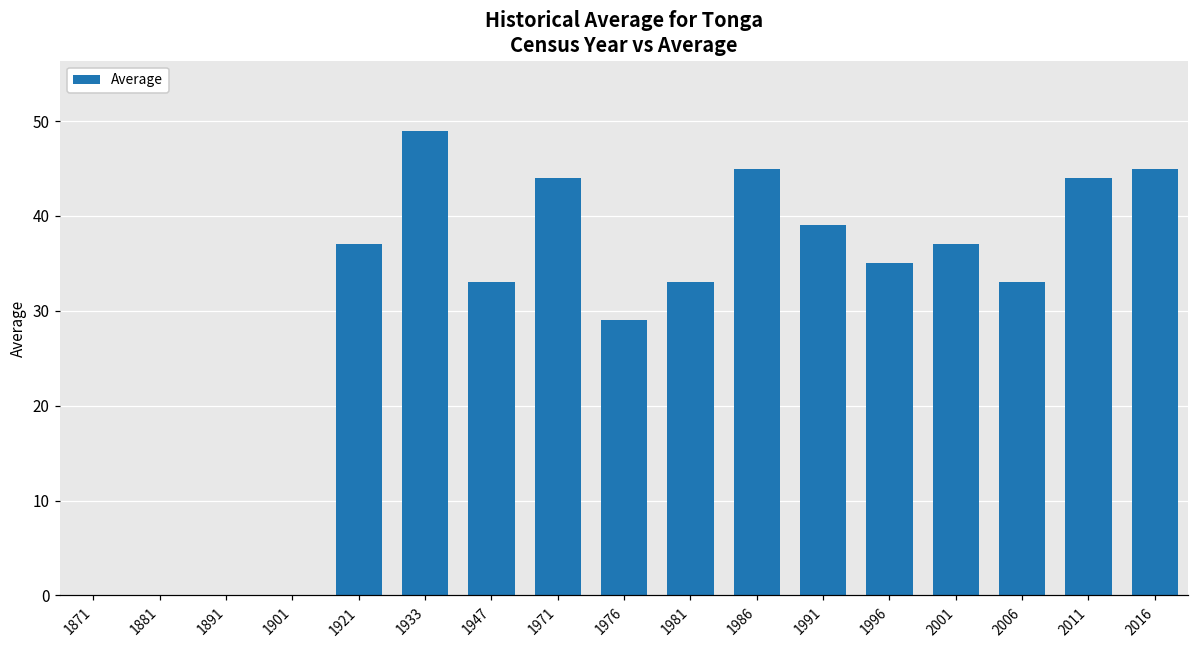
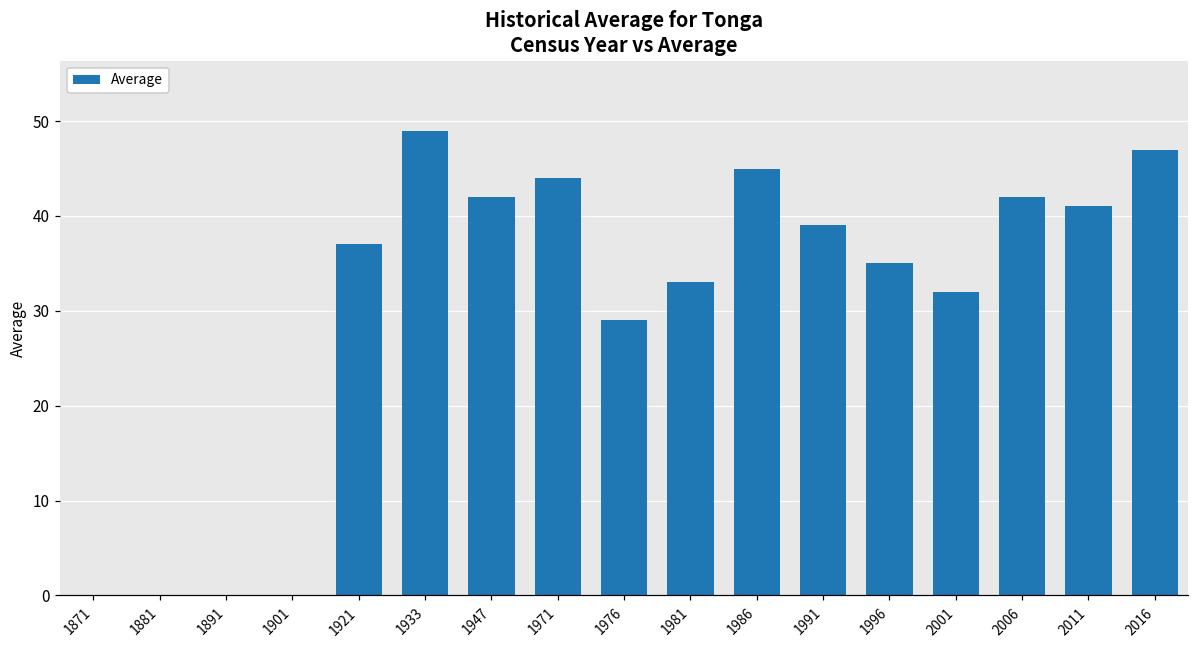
1947: 33 -> 42
2001: 37 -> 32
2006: 33 -> 42
2011: 44 -> 41
2016: 45 -> 47
